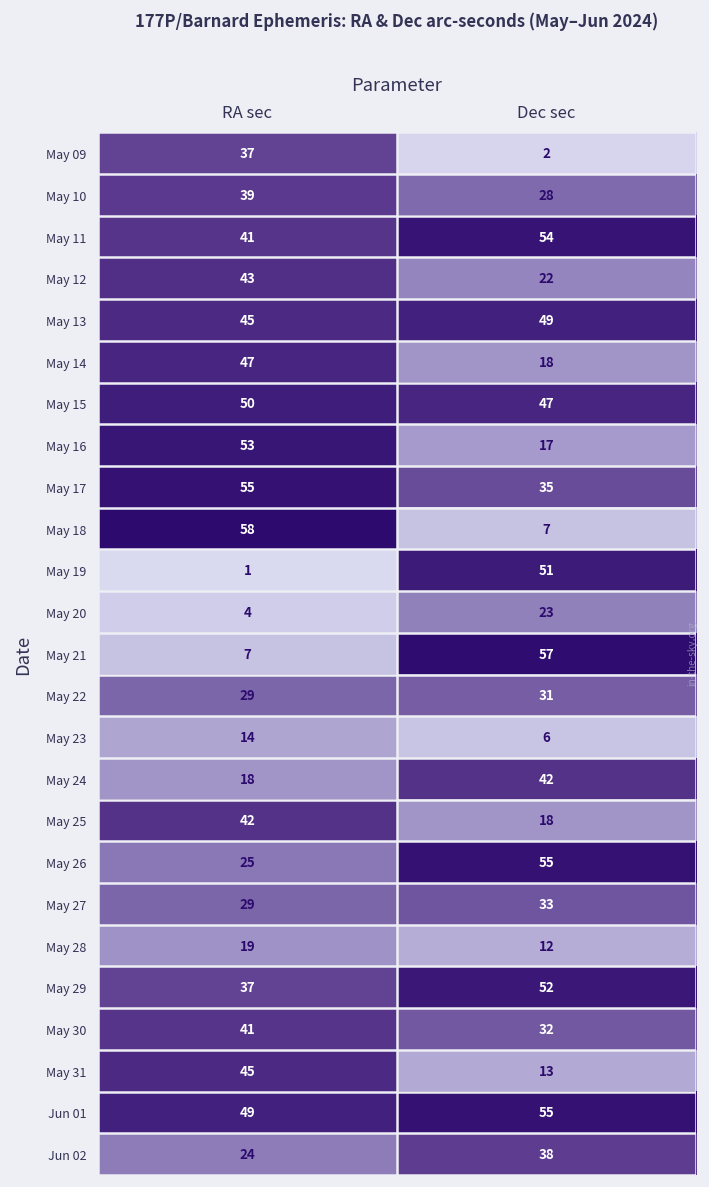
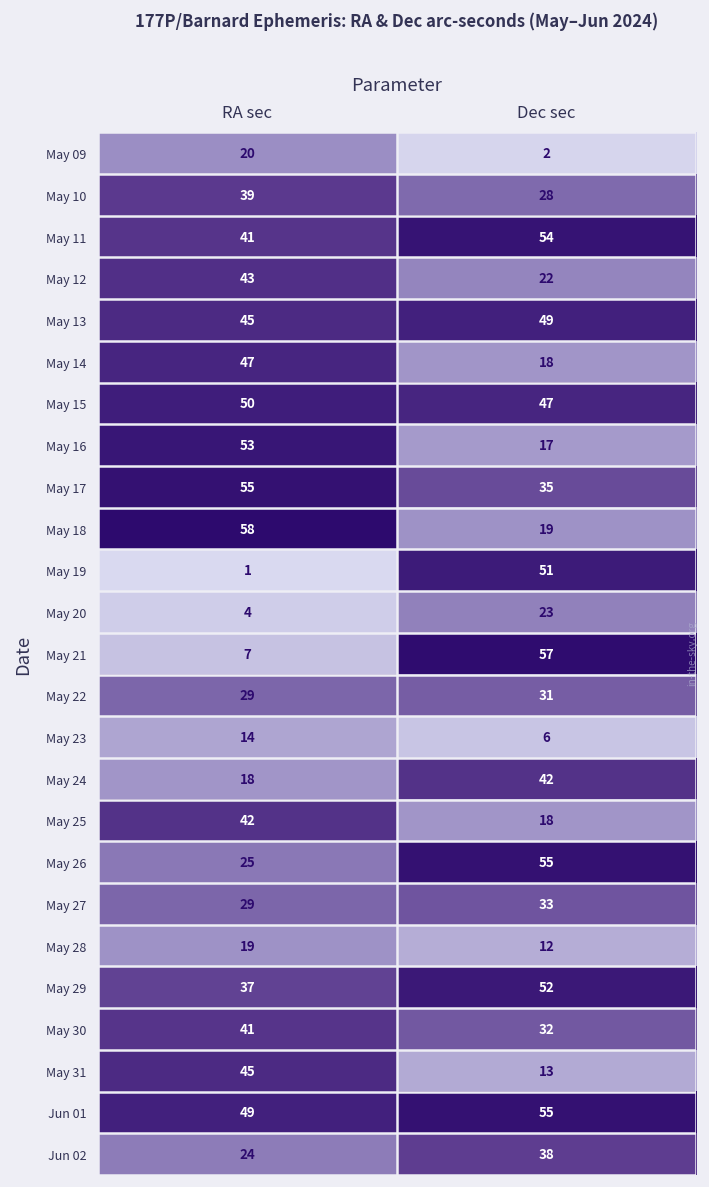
May 09, RA sec: 37 -> 20
May 18, Dec sec: 7 -> 19
